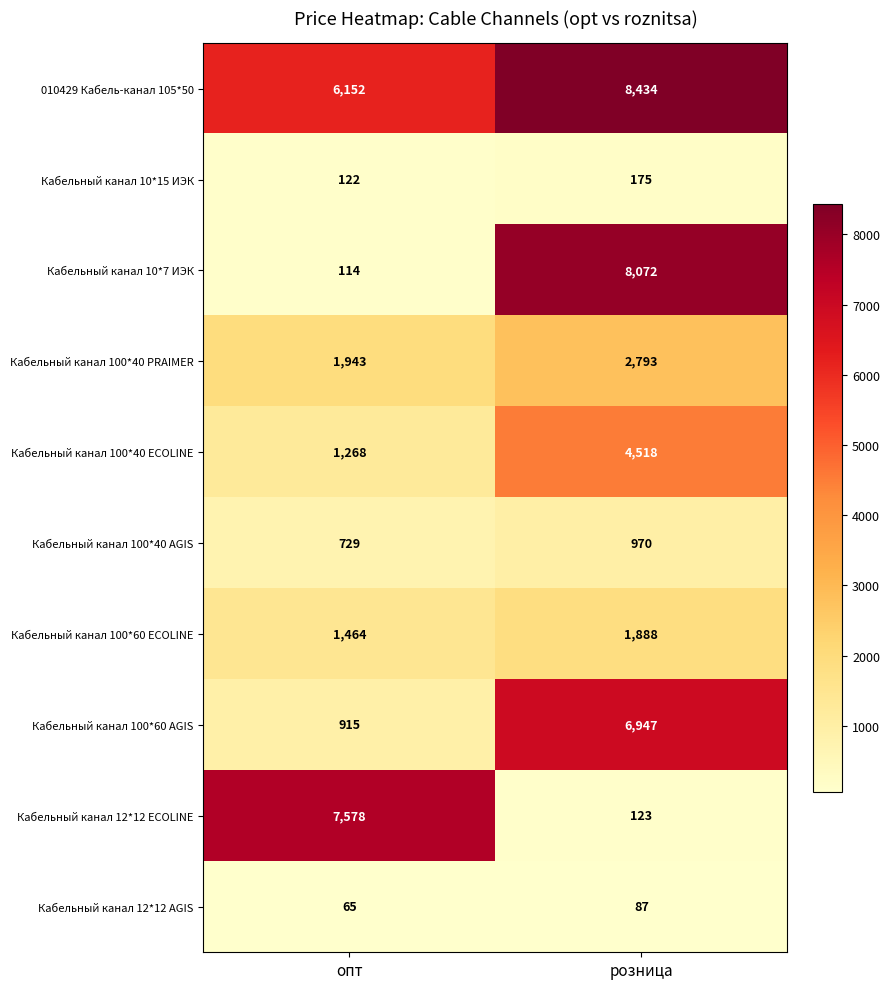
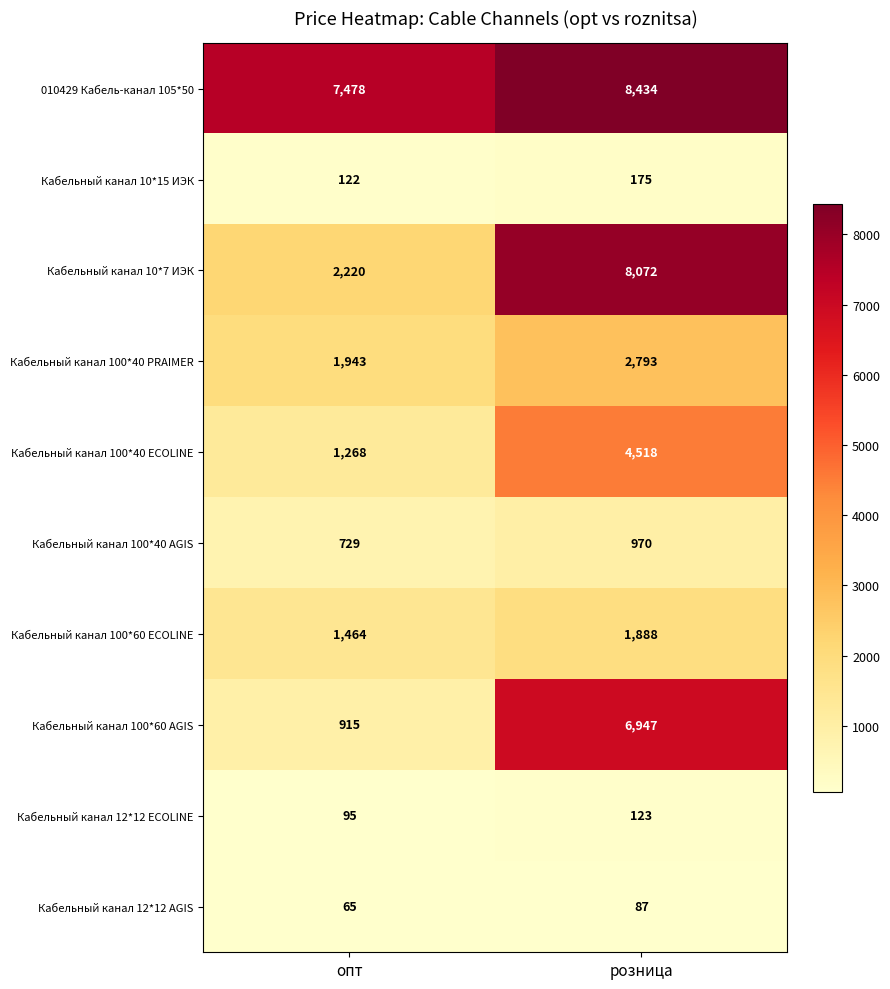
010429 Кабель-канал 105*50, опт: 6,152 -> 7,478
Кабельный канал 10*7 ИЭК, опт: 114 -> 2,220
Кабельный канал 12*12 ECOLINE, опт: 7,578 -> 95
